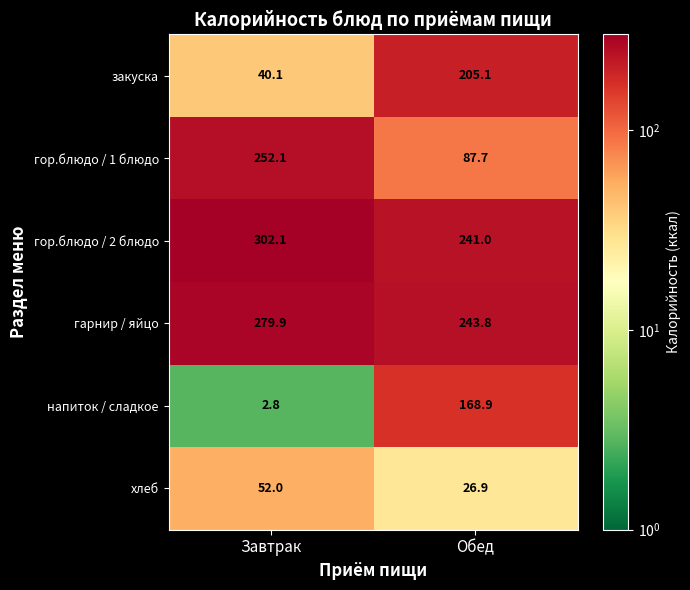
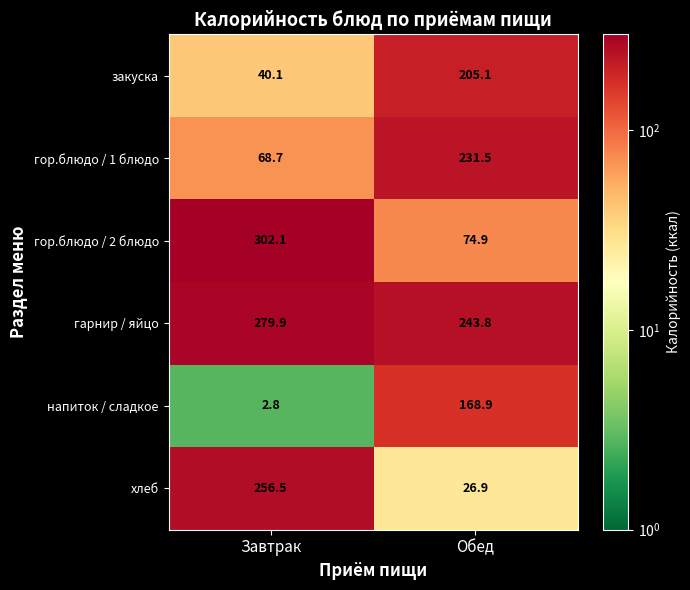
гор.блюдо / 1 блюдо, Завтрак: 252.1 -> 68.7
гор.блюдо / 1 блюдо, Обед: 87.7 -> 231.5
гор.блюдо / 2 блюдо, Обед: 241.0 -> 74.9
хлеб, Завтрак: 52.0 -> 256.5
